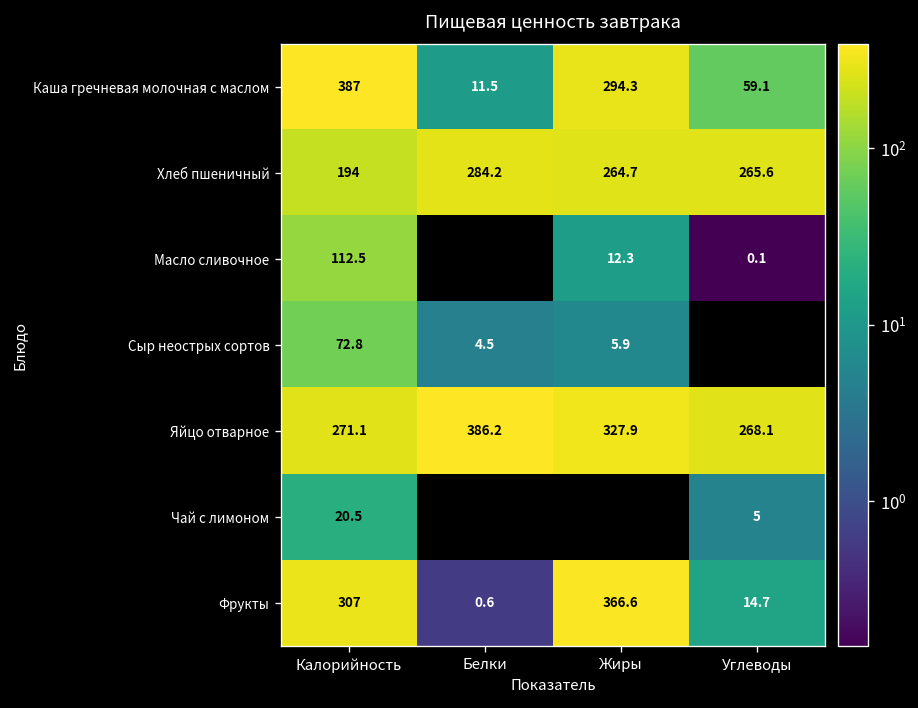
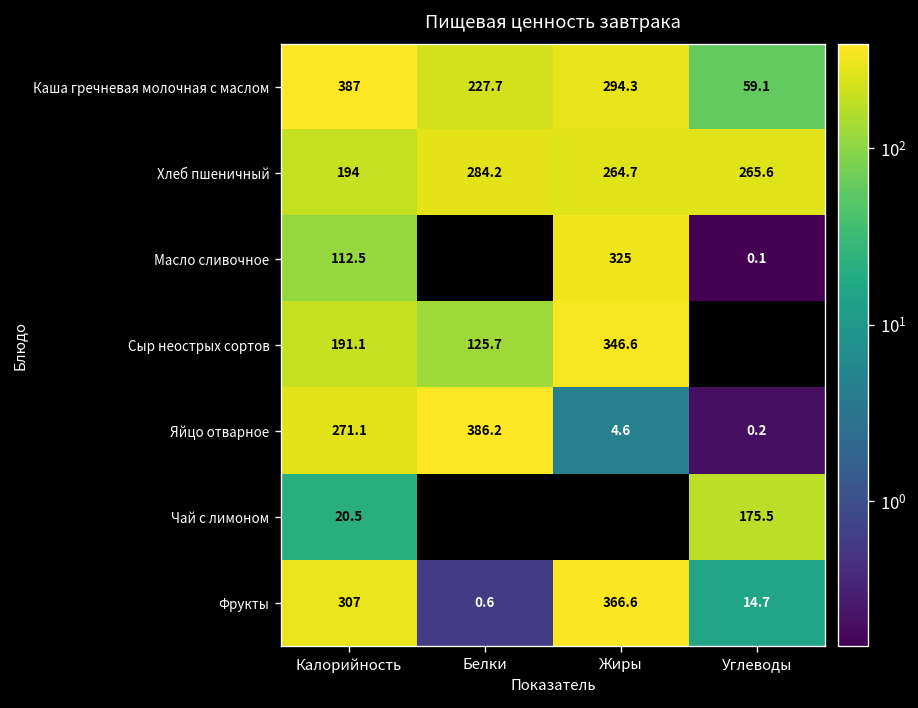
Каша гречневая молочная с маслом, Белки: 11.5 -> 227.7
Масло сливочное, Жиры: 12.3 -> 325
Сыр неострых сортов, Калорийность: 72.8 -> 191.1
Сыр неострых сортов, Белки: 4.5 -> 125.7
Сыр неострых сортов, Жиры: 5.9 -> 346.6
Яйцо отварное, Жиры: 327.9 -> 4.6
Яйцо отварное, Углеводы: 268.1 -> 0.2
Чай с лимоном, Углеводы: 5 -> 175.5
